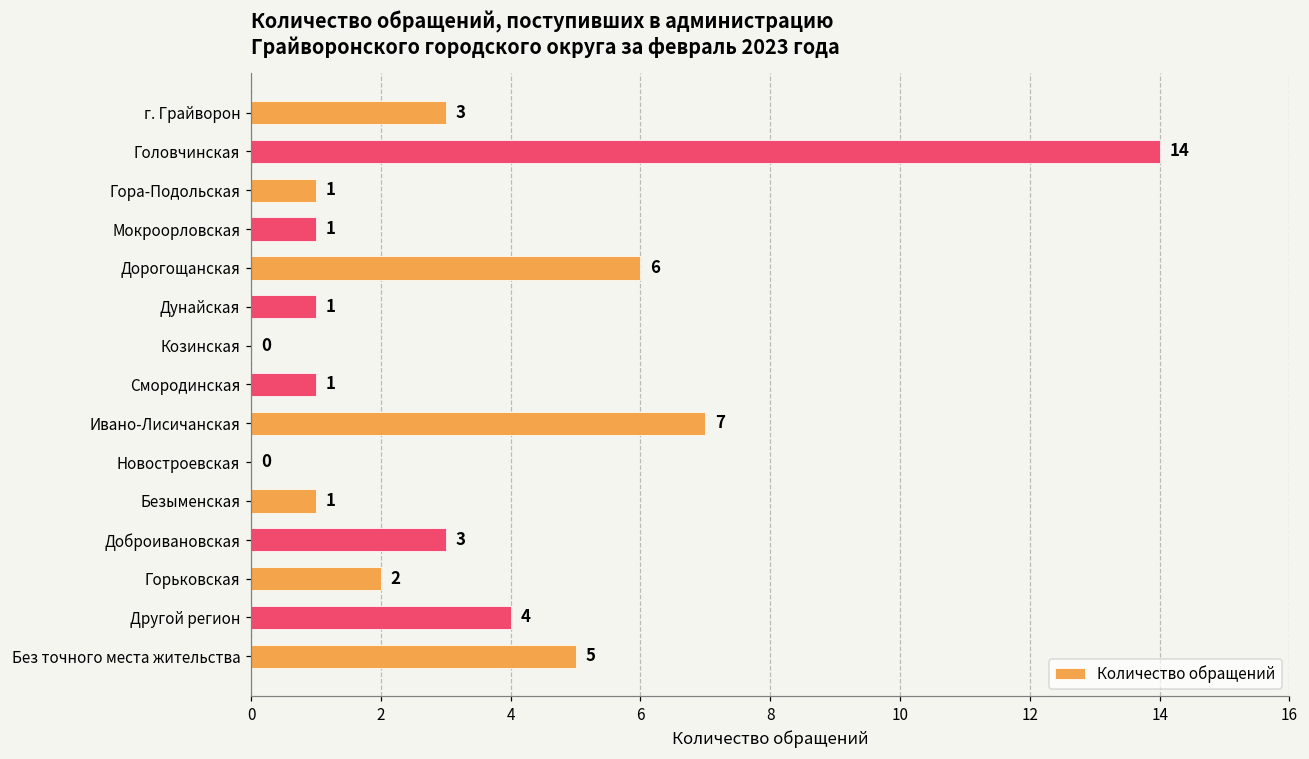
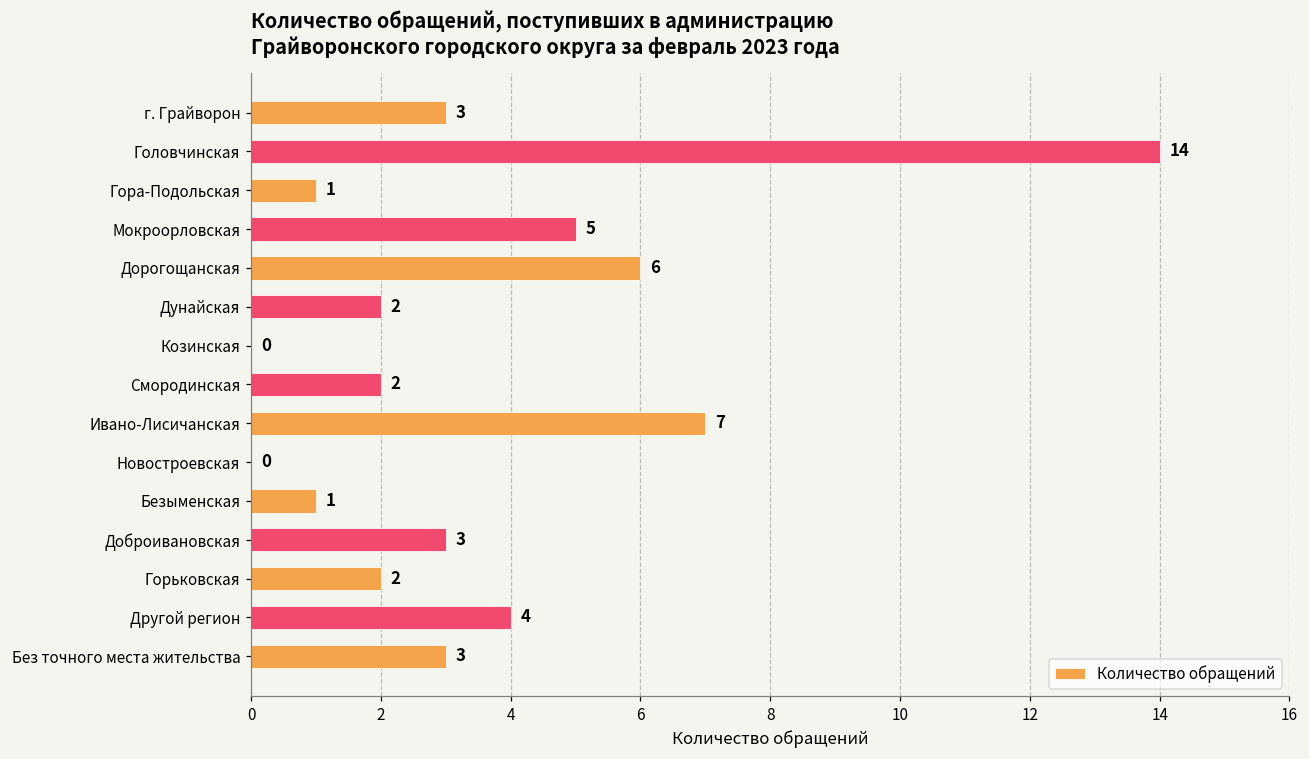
Мокроорловская: 1 -> 5
Дунайская: 1 -> 2
Смородинская: 1 -> 2
Без точного места жительства: 5 -> 3
